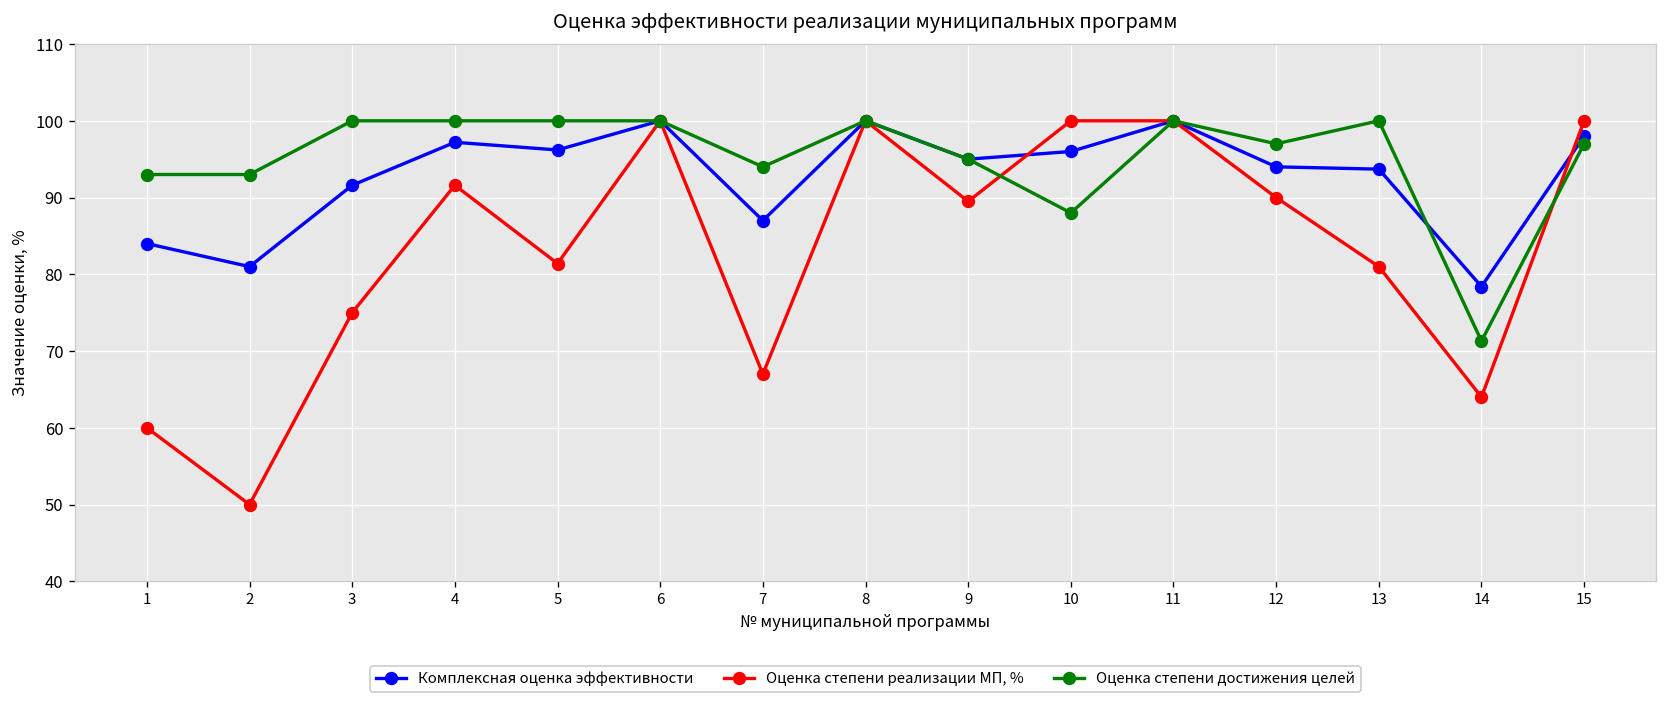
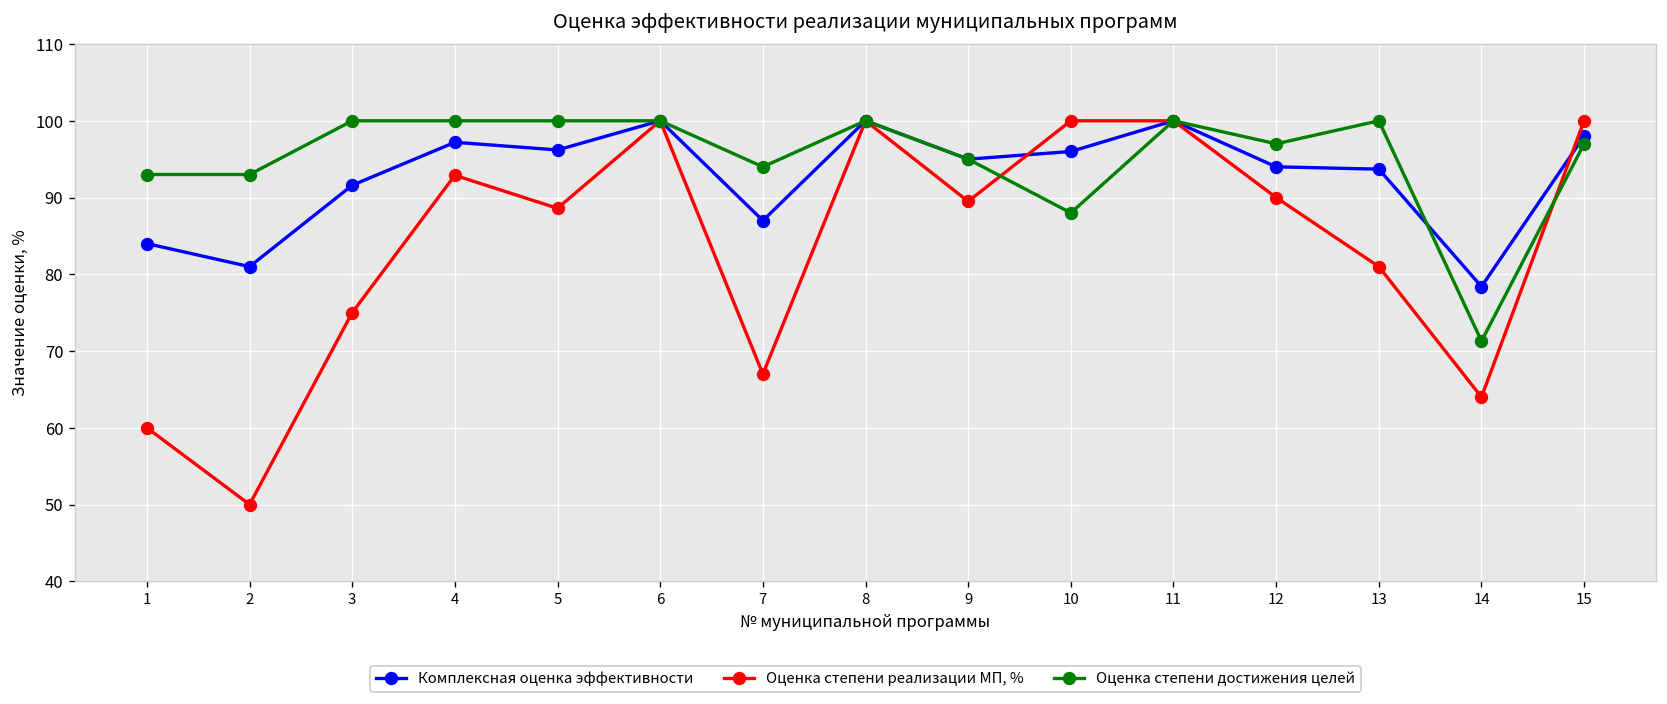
Оценка степени реализации МП, %, 4: 92 -> 93
Оценка степени реализации МП, %, 5: 81 -> 89
